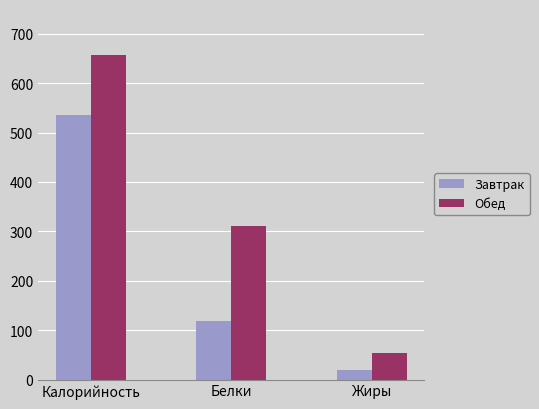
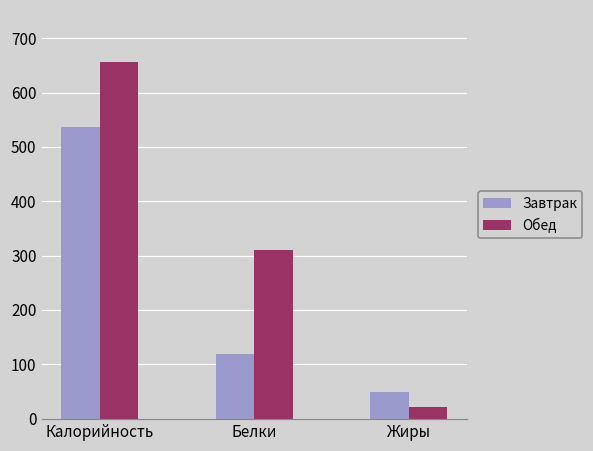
Завтрак, Жиры: 20 -> 50
Обед, Жиры: 50 -> 20
